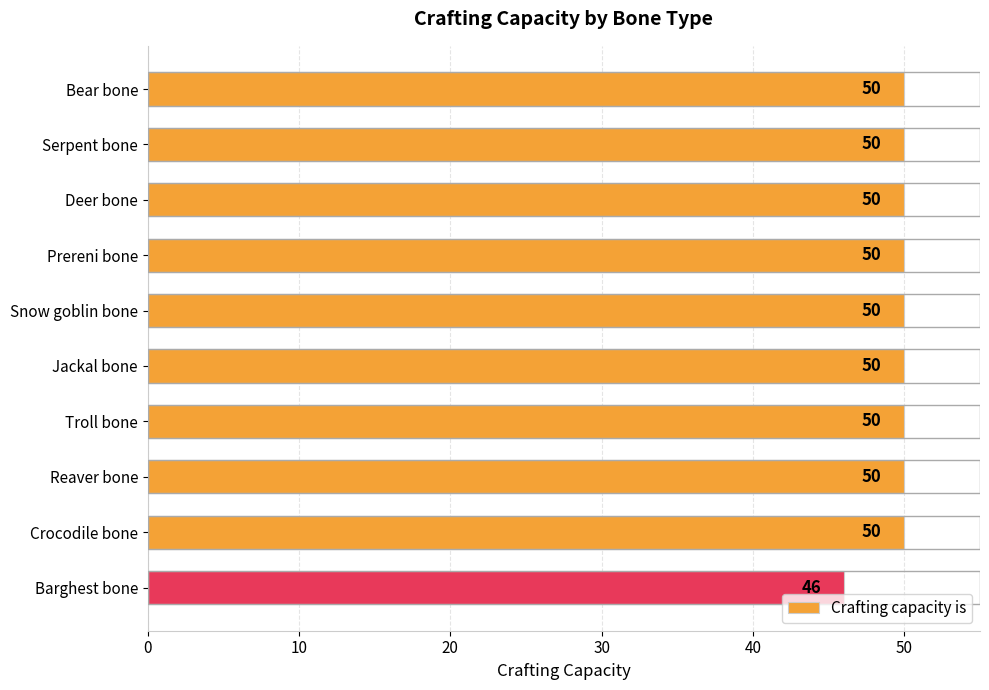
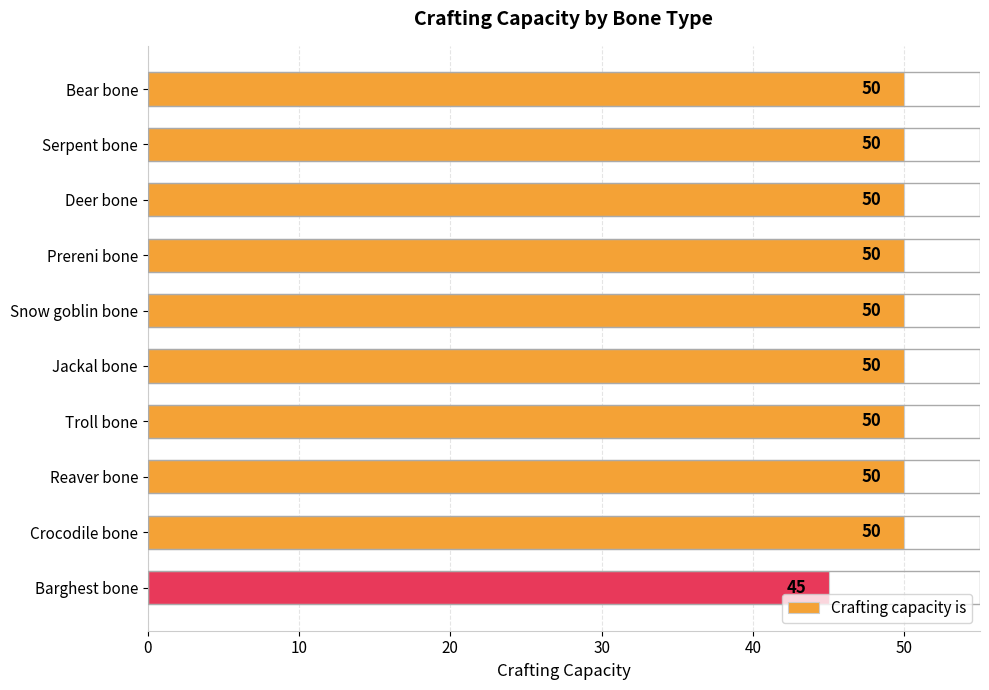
Barghest bone: 46 -> 45
